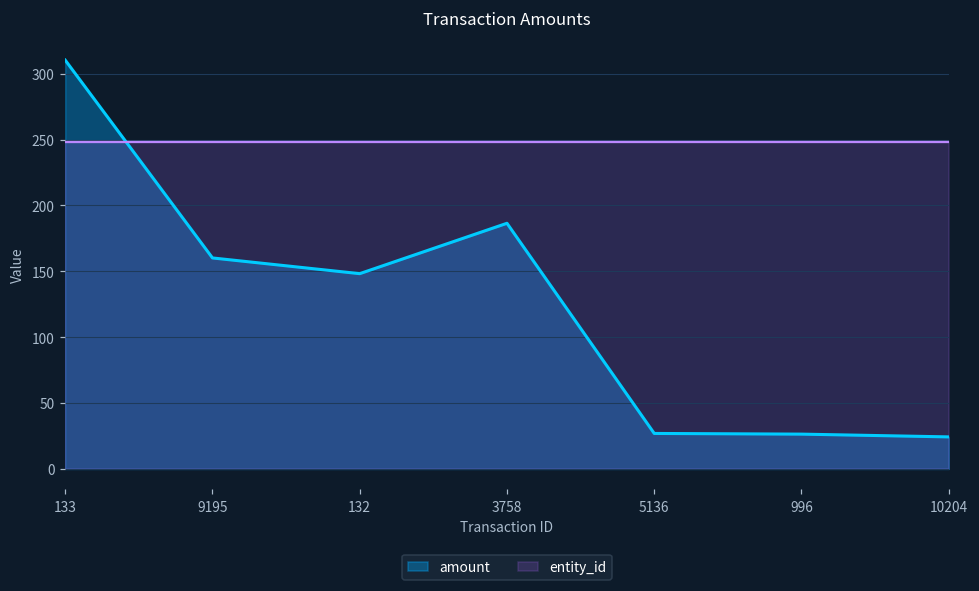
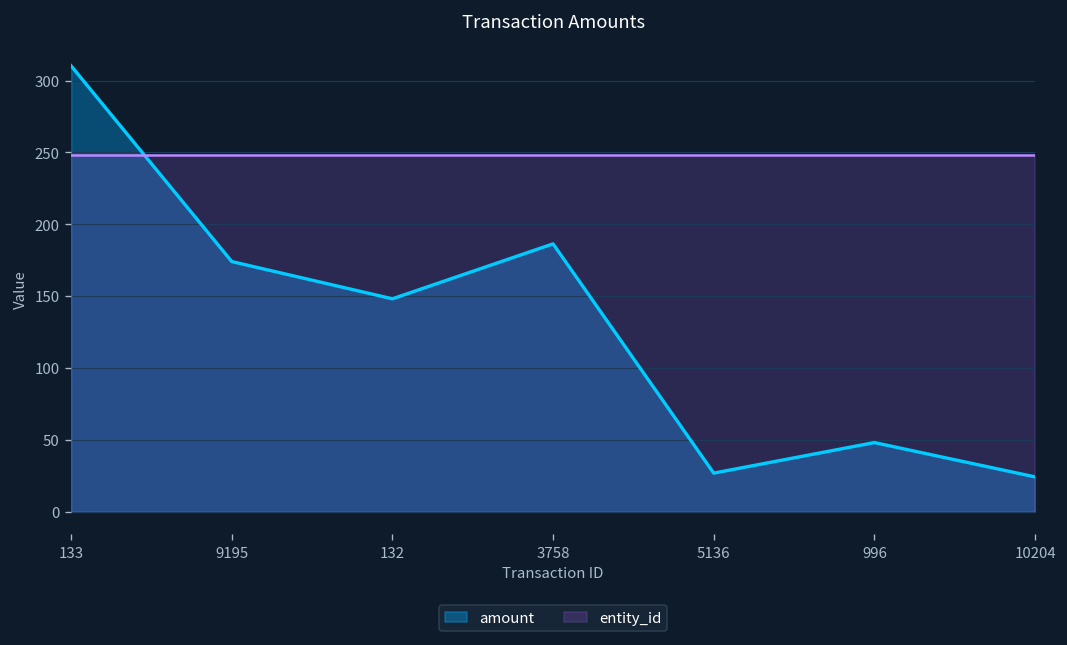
amount, 9195: 160 -> 174
amount, 996: 26 -> 48
